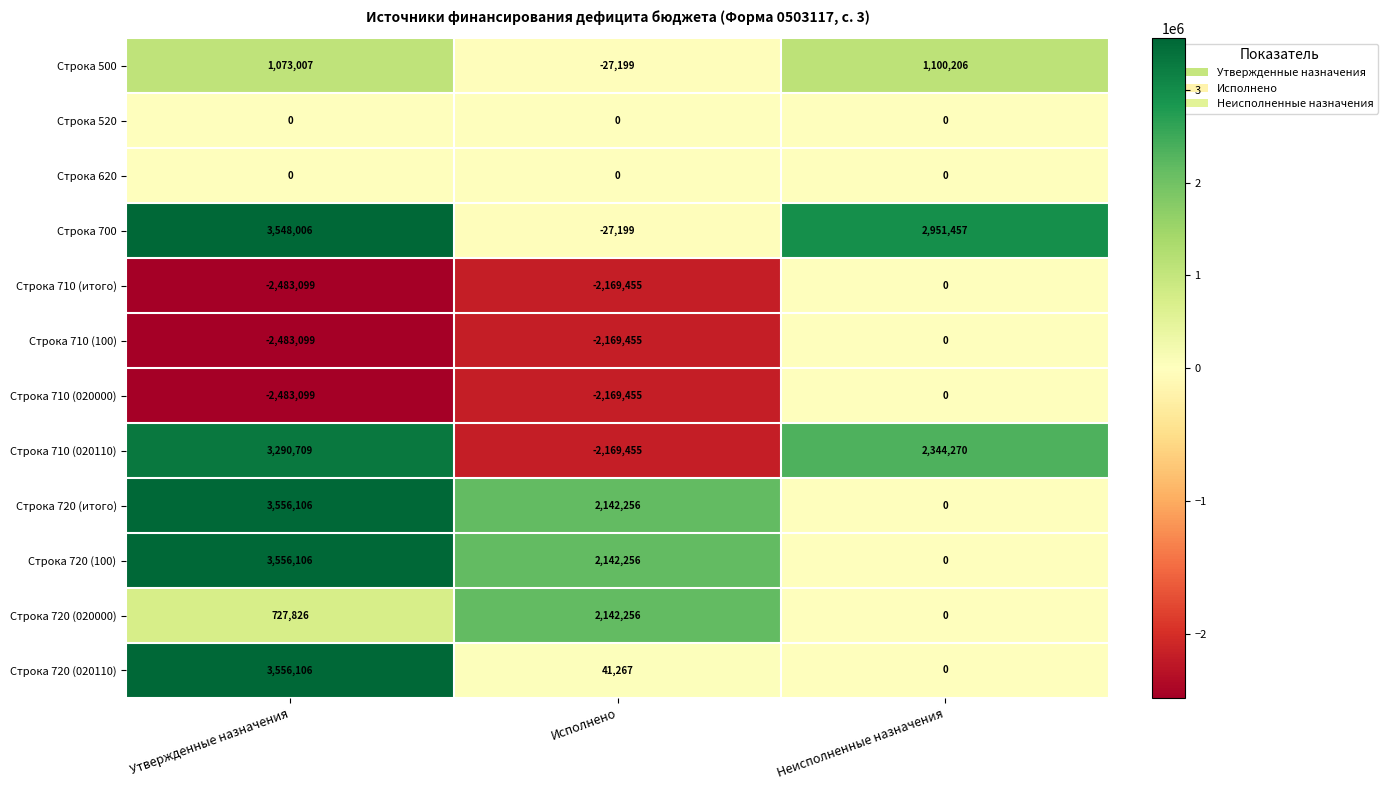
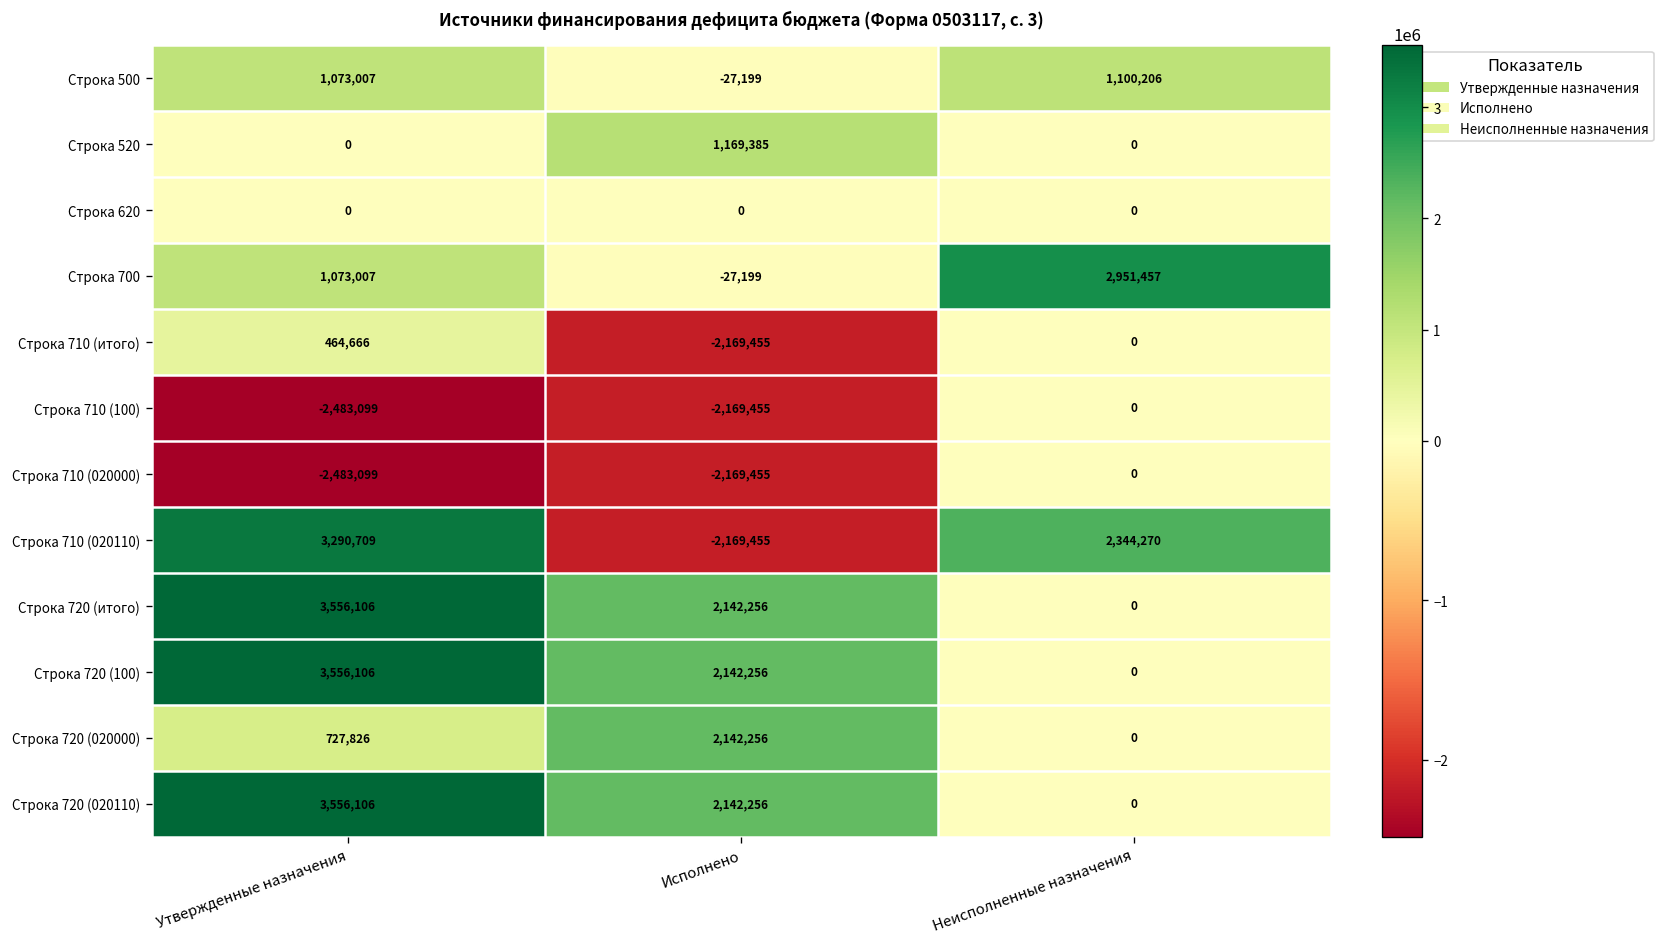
Строка 520, Исполнено: 0 -> 1,169,385
Строка 700, Утвержденные назначения: 3,548,006 -> 1,073,007
Строка 710 (итого), Утвержденные назначения: -2,483,099 -> 464,666
Строка 720 (020110), Исполнено: 41,267 -> 2,142,256
